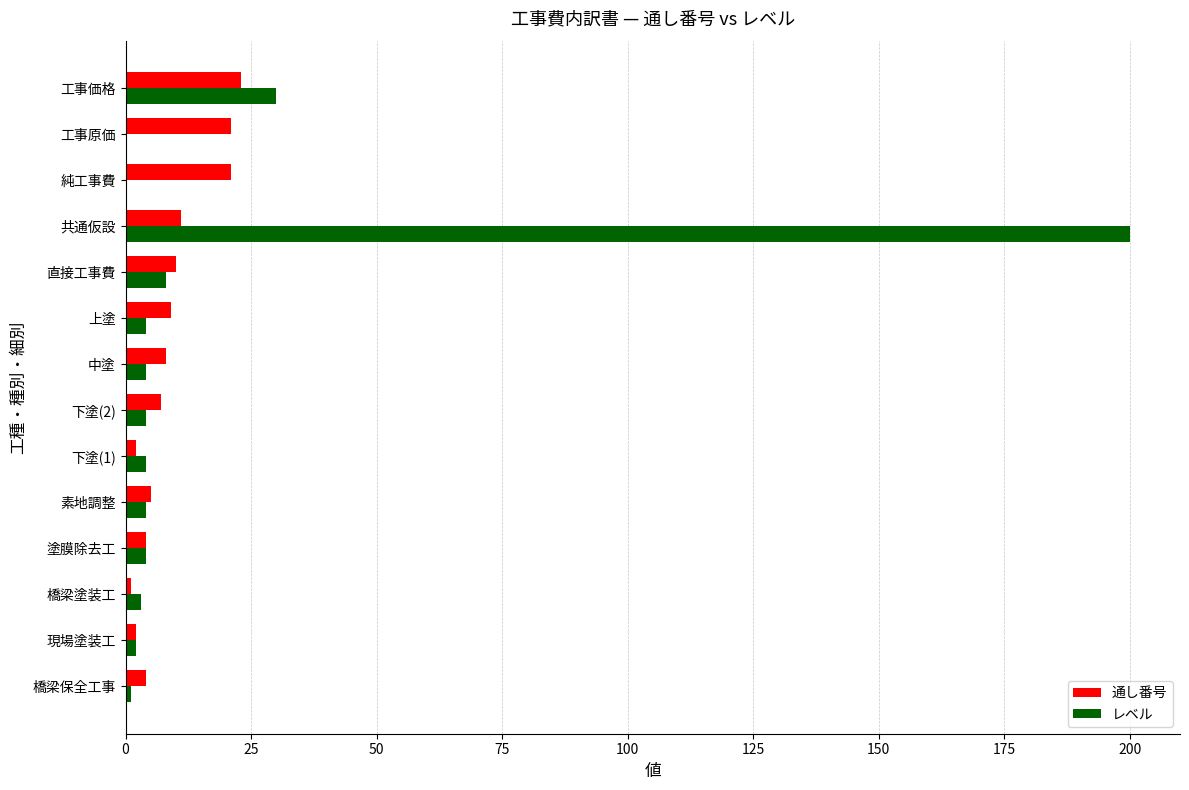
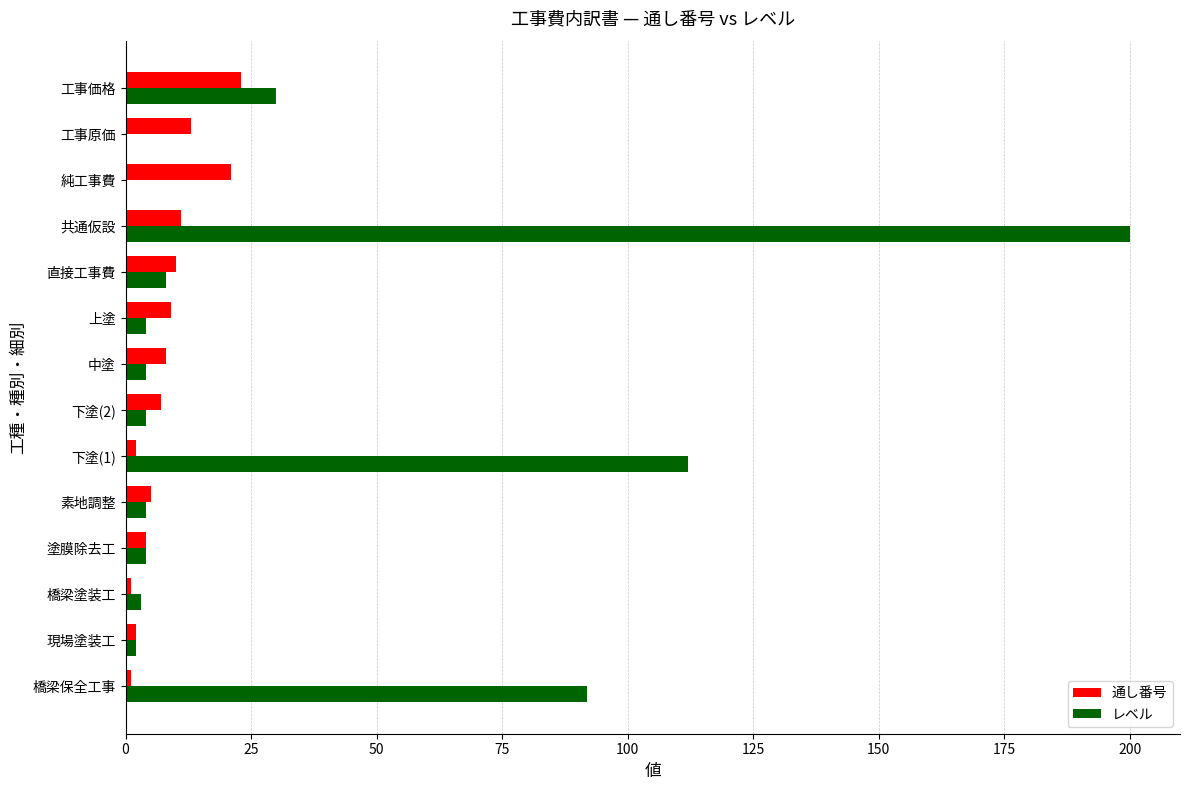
通し番号, 工事原価: 21 -> 13
レベル, 下塗(1): 4 -> 112
通し番号, 橋梁保全工事: 4 -> 1
レベル, 橋梁保全工事: 1 -> 92
